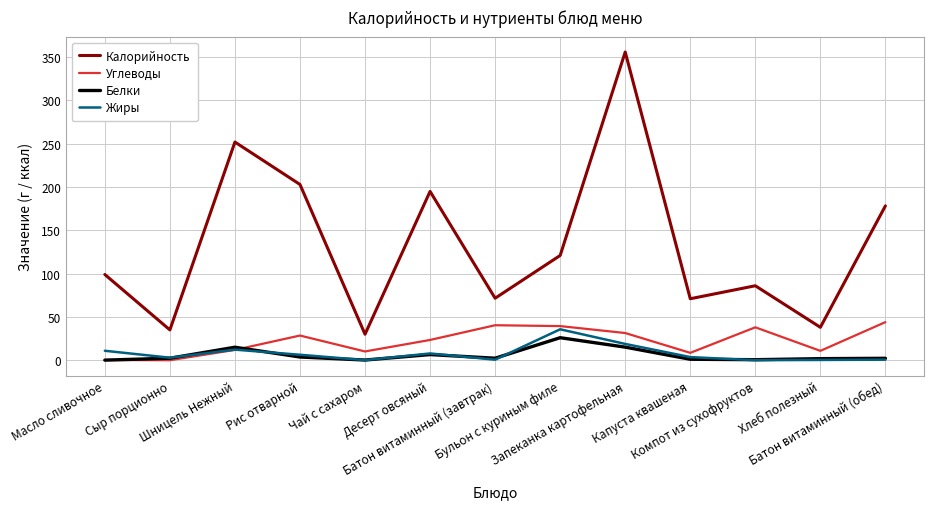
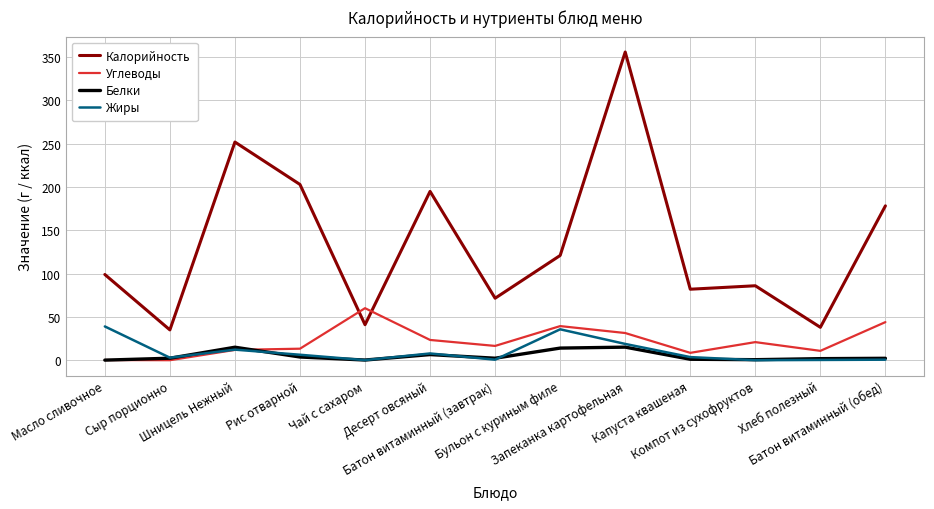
Жиры, Масло сливочное: 10 -> 40
Углеводы, Рис отварной: 30 -> 10
Калорийность, Чай с сахаром: 30 -> 40
Углеводы, Чай с сахаром: 10 -> 60
Углеводы, Батон витаминный (завтрак): 40 -> 20
Белки, Бульон с куриным филе: 30 -> 10
Калорийность, Капуста квашеная: 70 -> 80
Углеводы, Компот из сухофруктов: 40 -> 20
